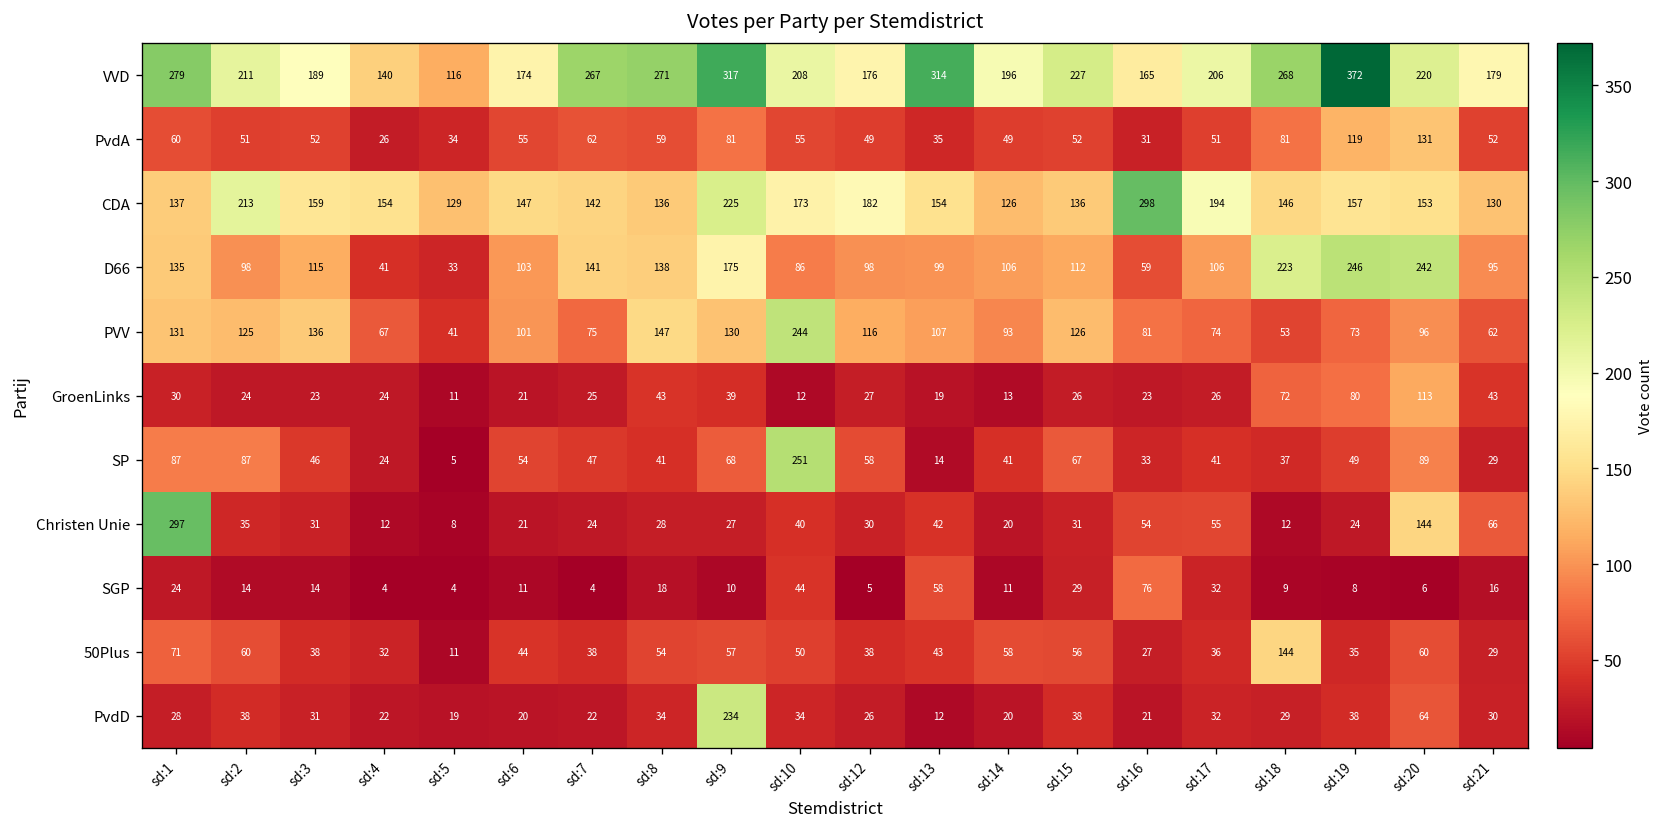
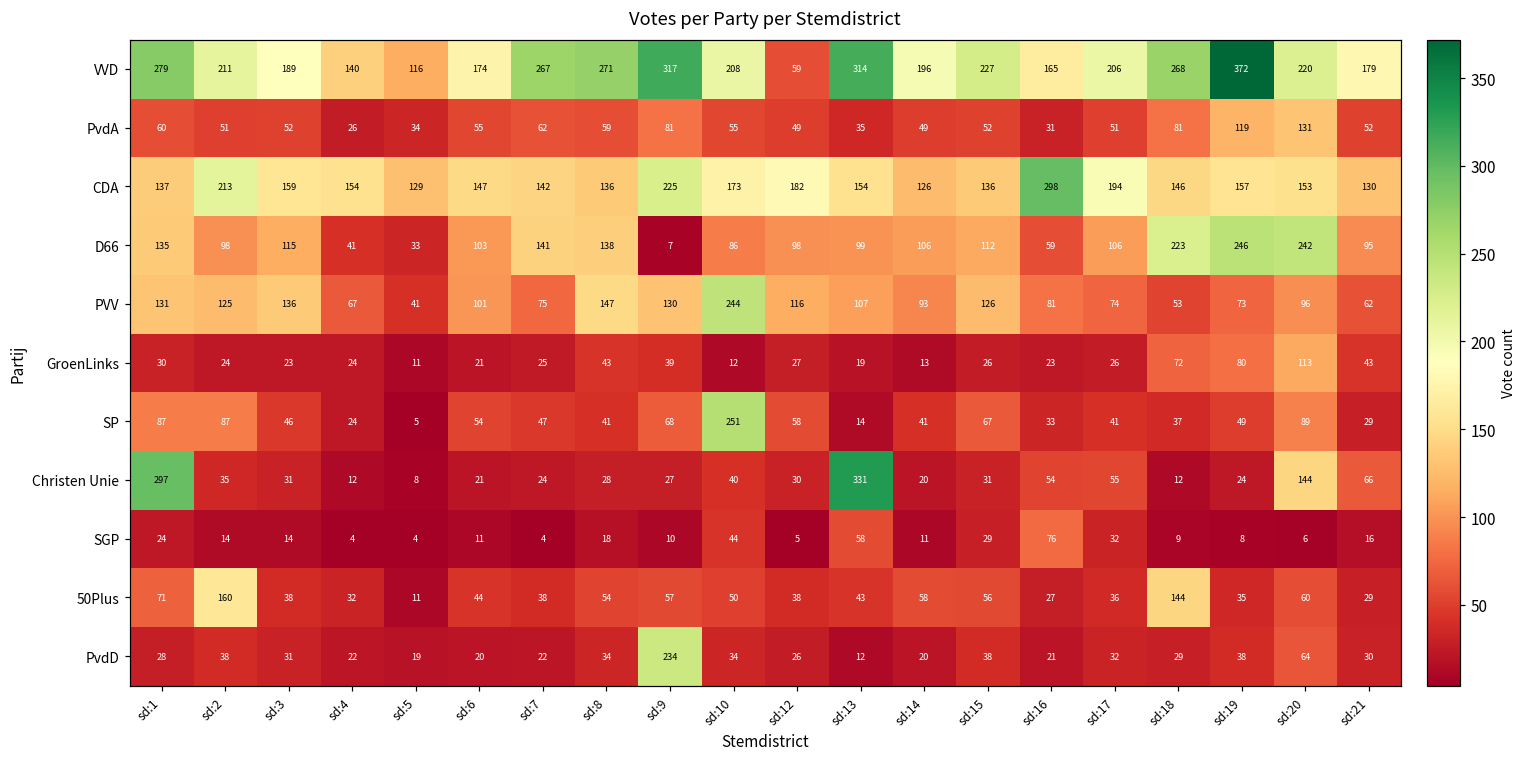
VVD, sd:12: 176 -> 59
D66, sd:9: 175 -> 7
Christen Unie, sd:13: 42 -> 331
50Plus, sd:2: 60 -> 160
